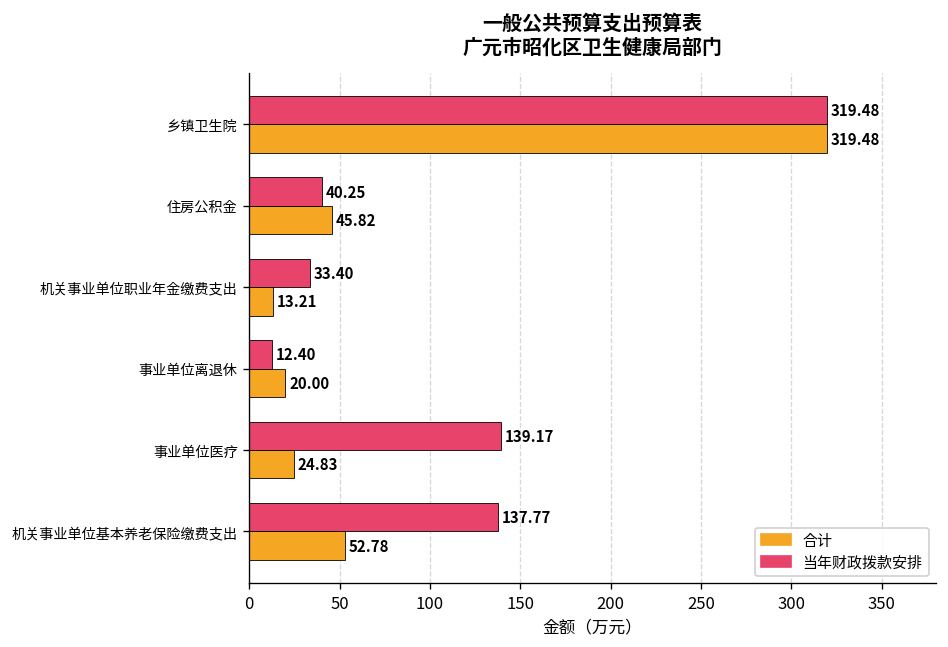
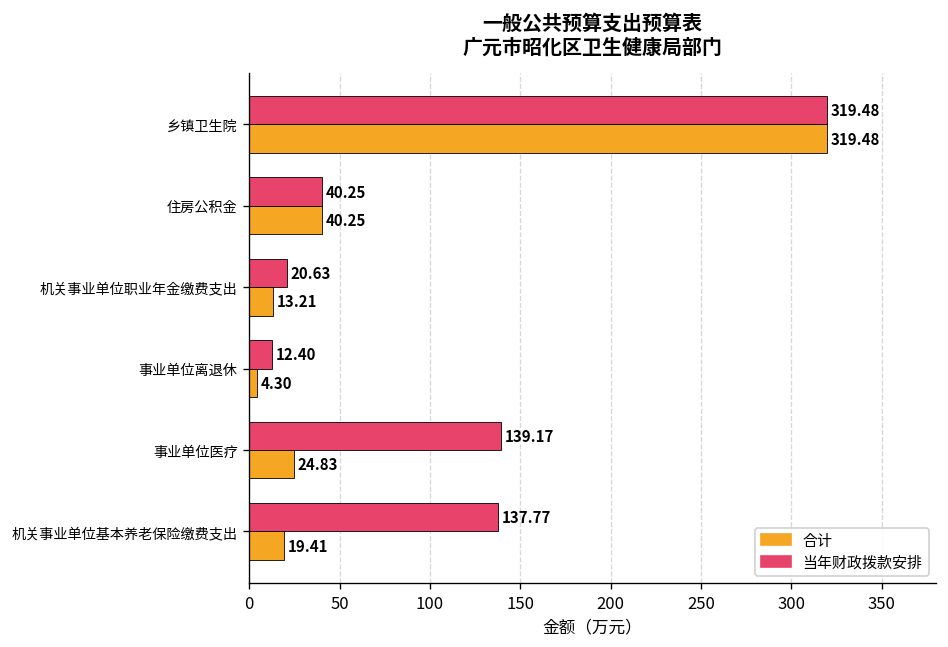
合计, 住房公积金: 45.82 -> 40.25
当年财政拨款安排, 机关事业单位职业年金缴费支出: 33.40 -> 20.63
合计, 事业单位离退休: 20.00 -> 4.30
合计, 机关事业单位基本养老保险缴费支出: 52.78 -> 19.41
